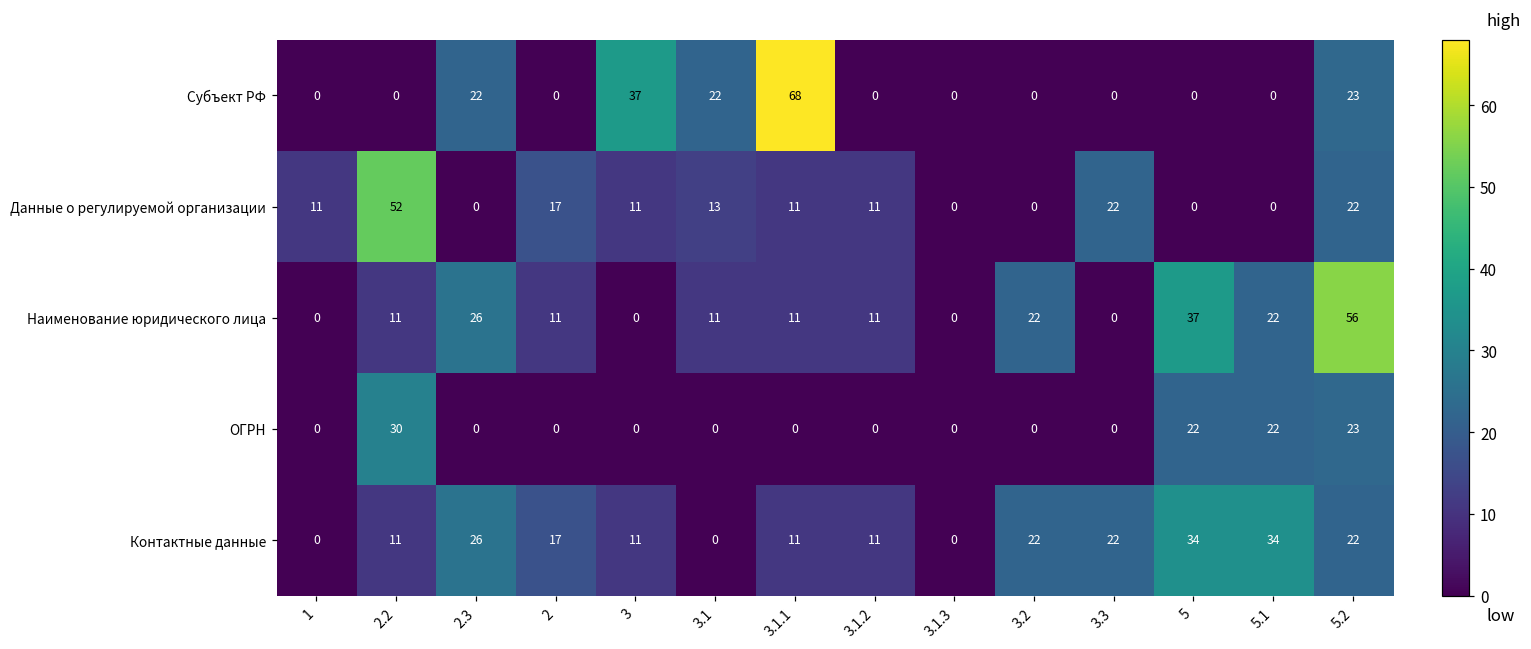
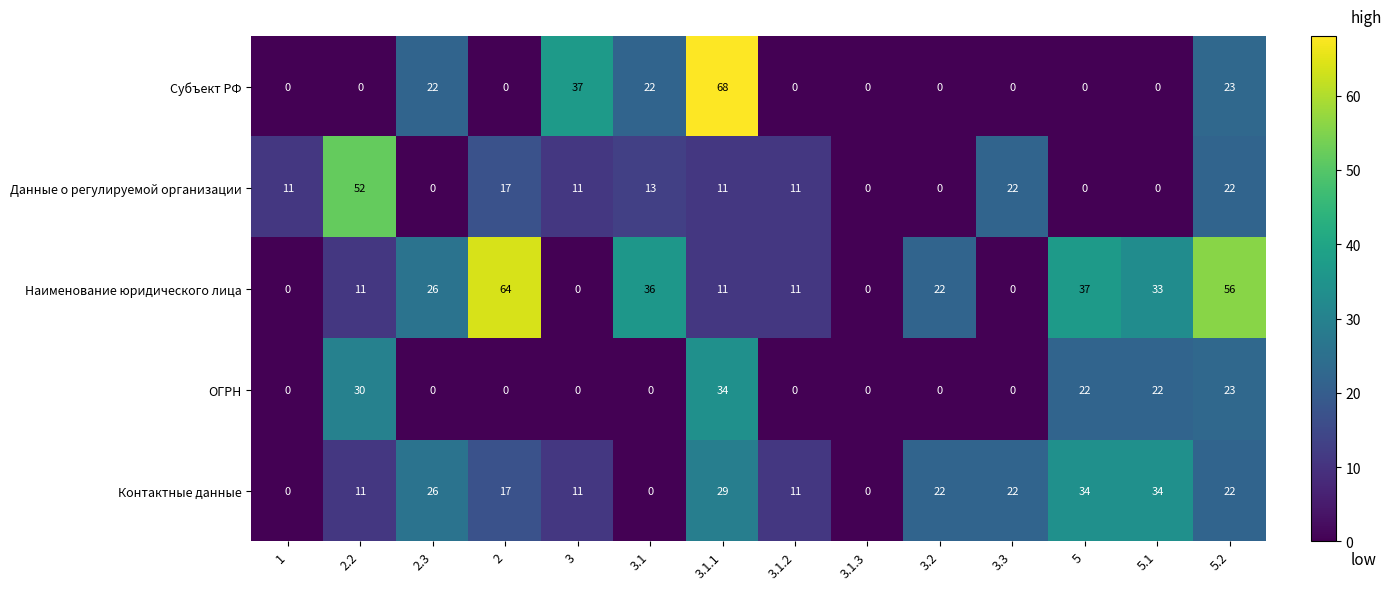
Наименование юридического лица, 2: 11 -> 64
Наименование юридического лица, 3.1: 11 -> 36
Наименование юридического лица, 5.1: 22 -> 33
ОГРН, 3.1.1: 0 -> 34
Контактные данные, 3.1.1: 11 -> 29
